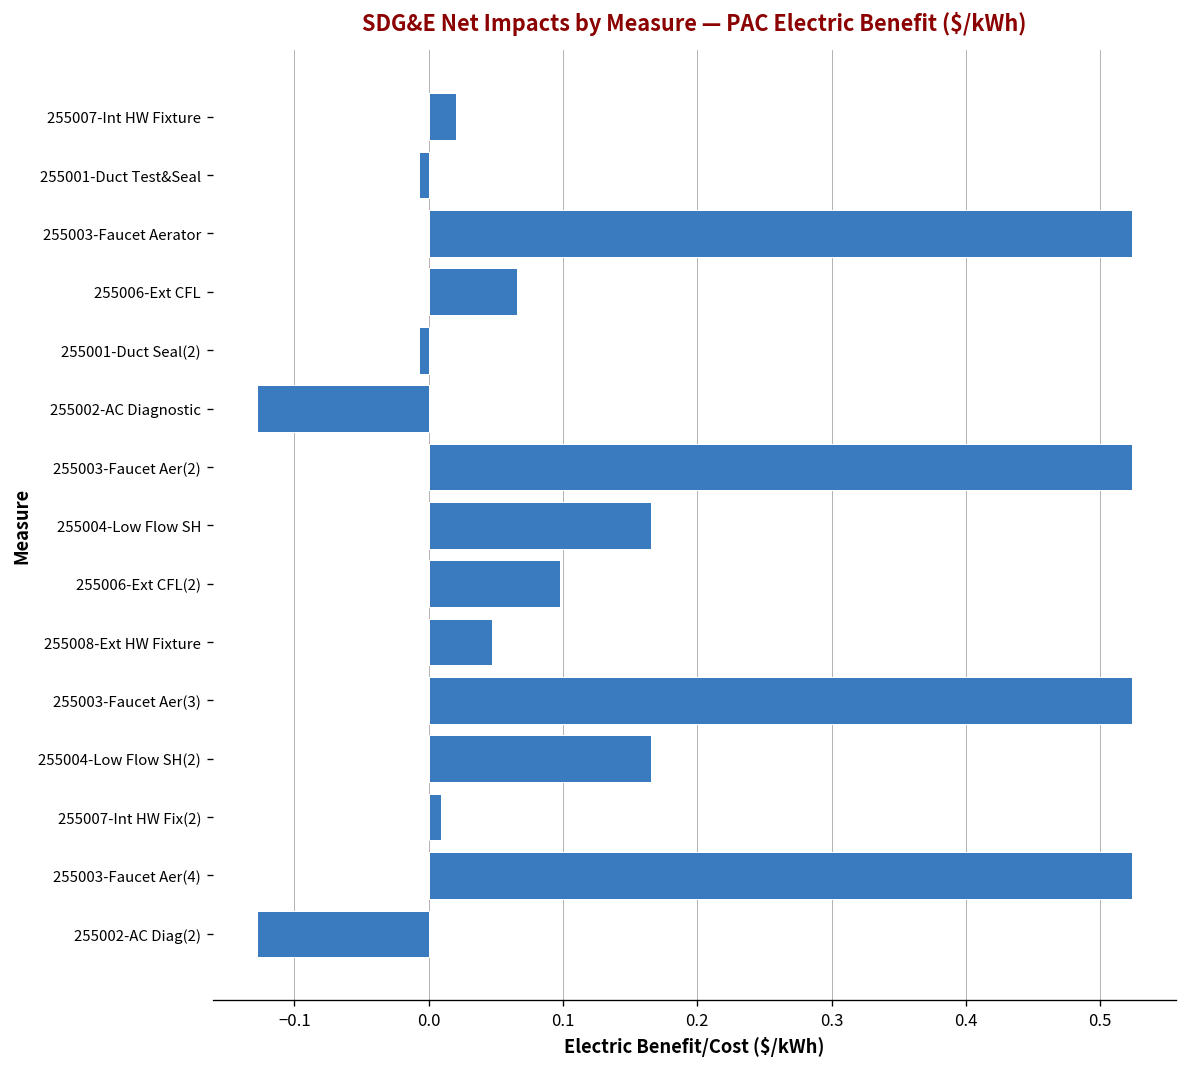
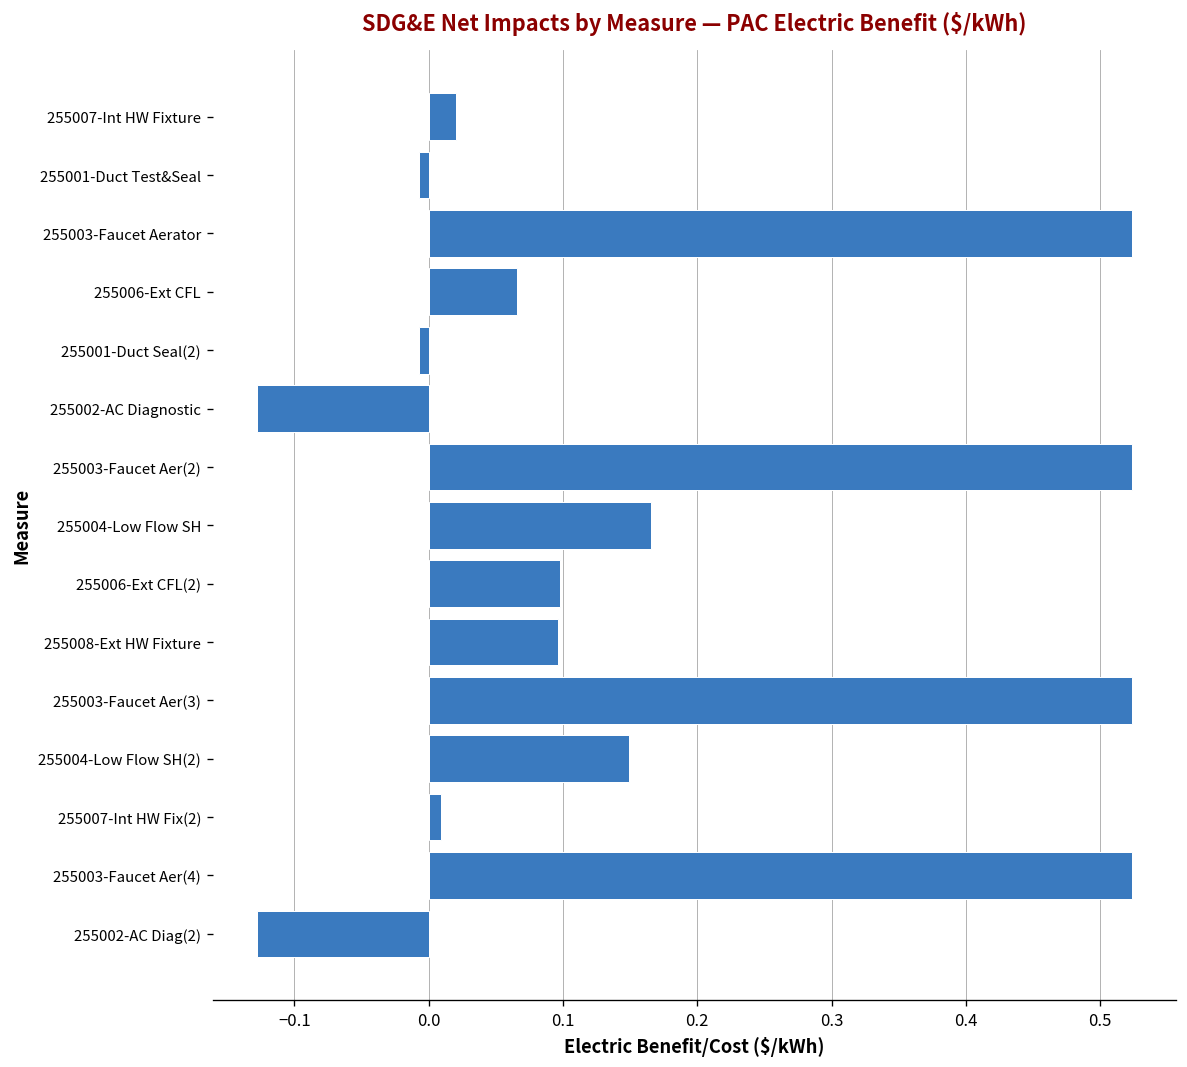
255008-Ext HW Fixture: 0.047 -> 0.096
255004-Low Flow SH(2): 0.165 -> 0.149
